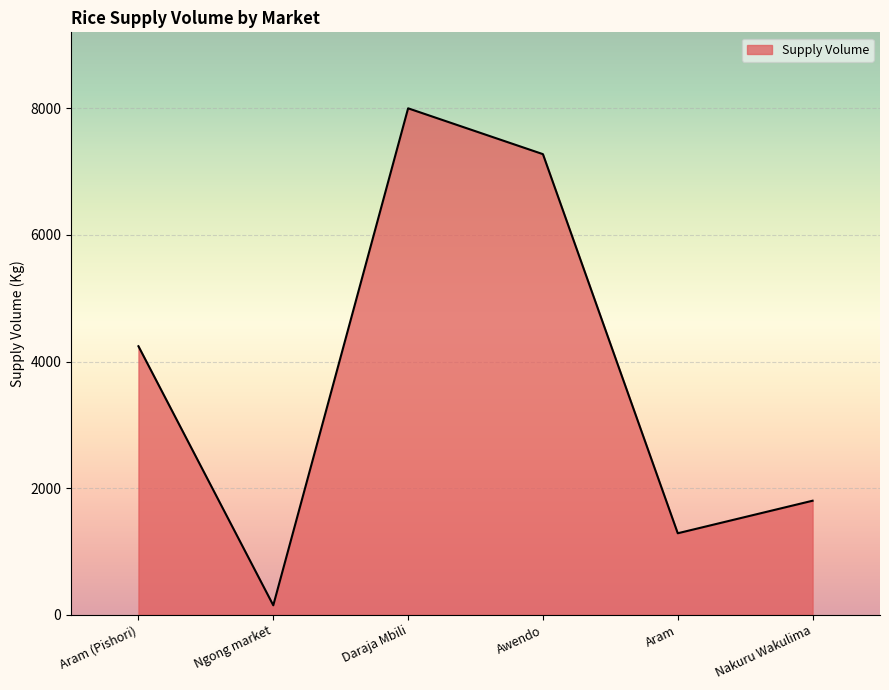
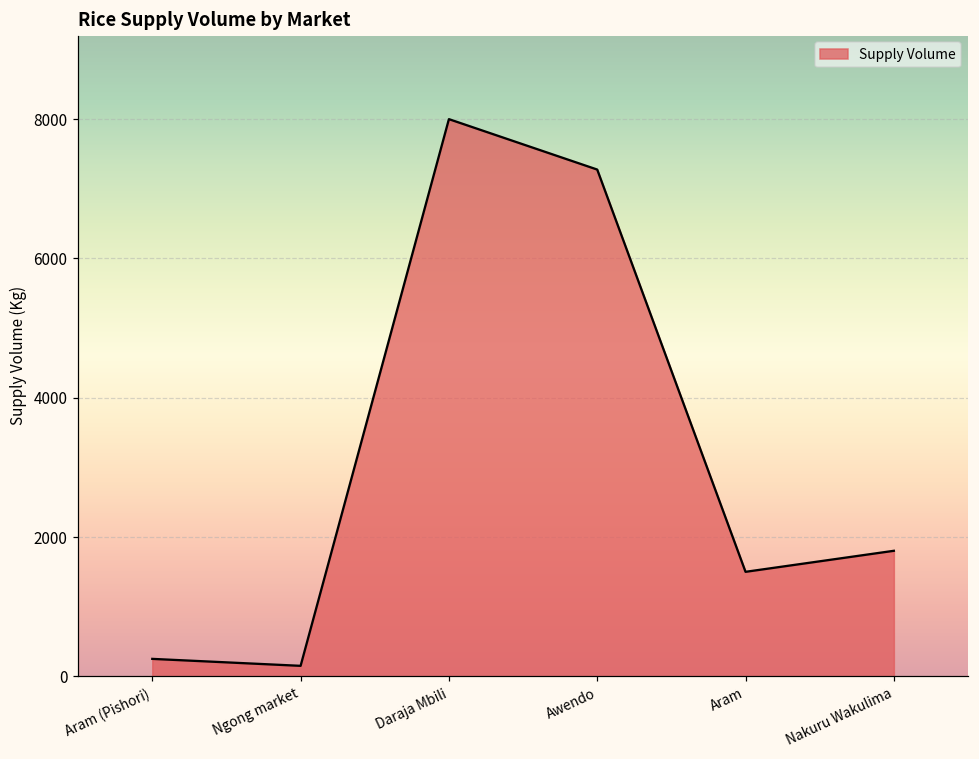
Aram (Pishori): 4200 -> 300
Aram: 1300 -> 1500
